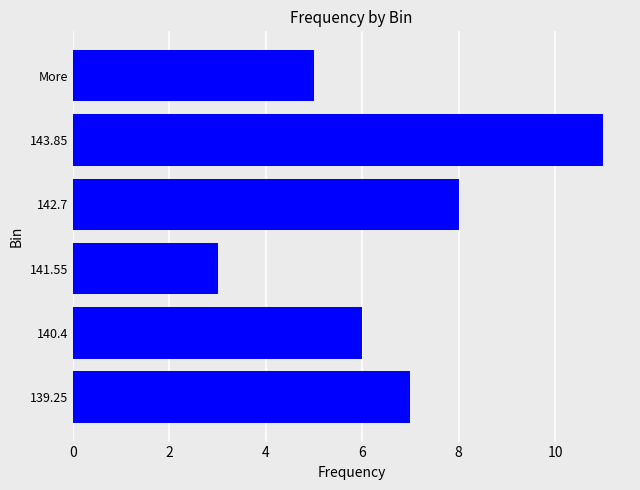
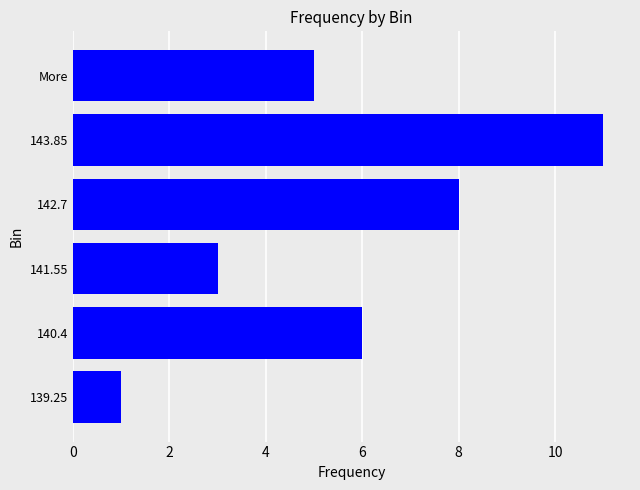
139.25: 7 -> 1
